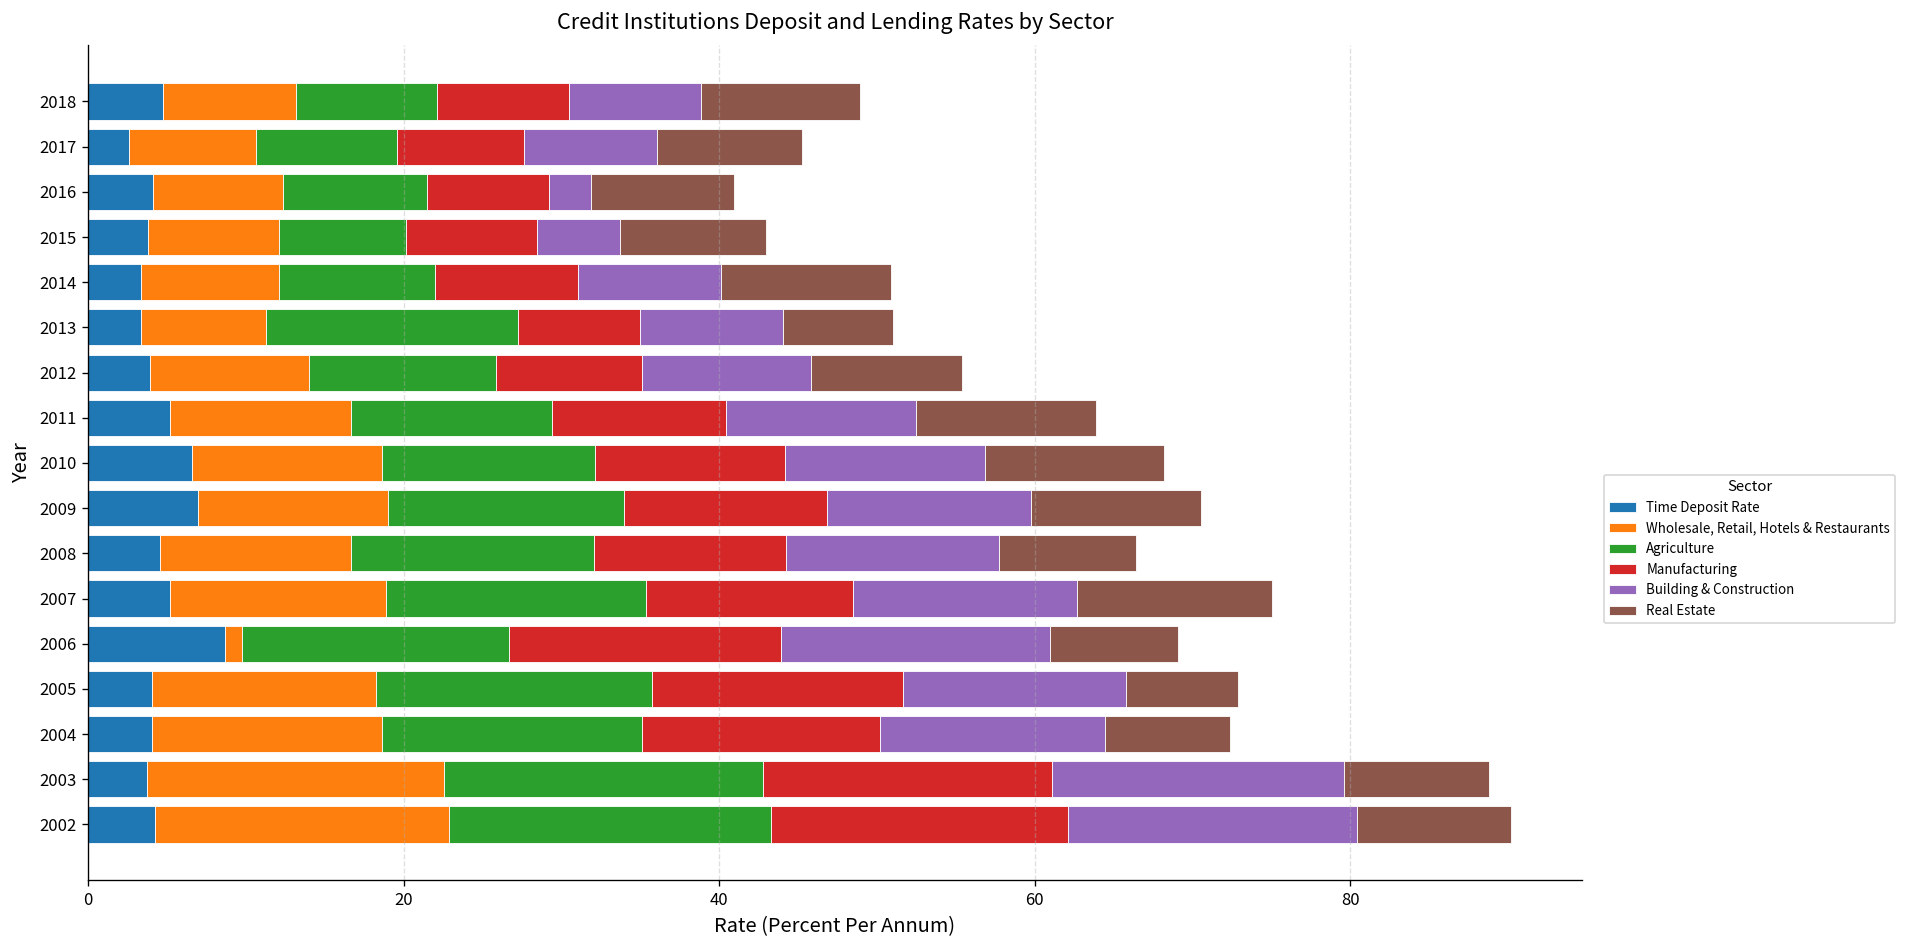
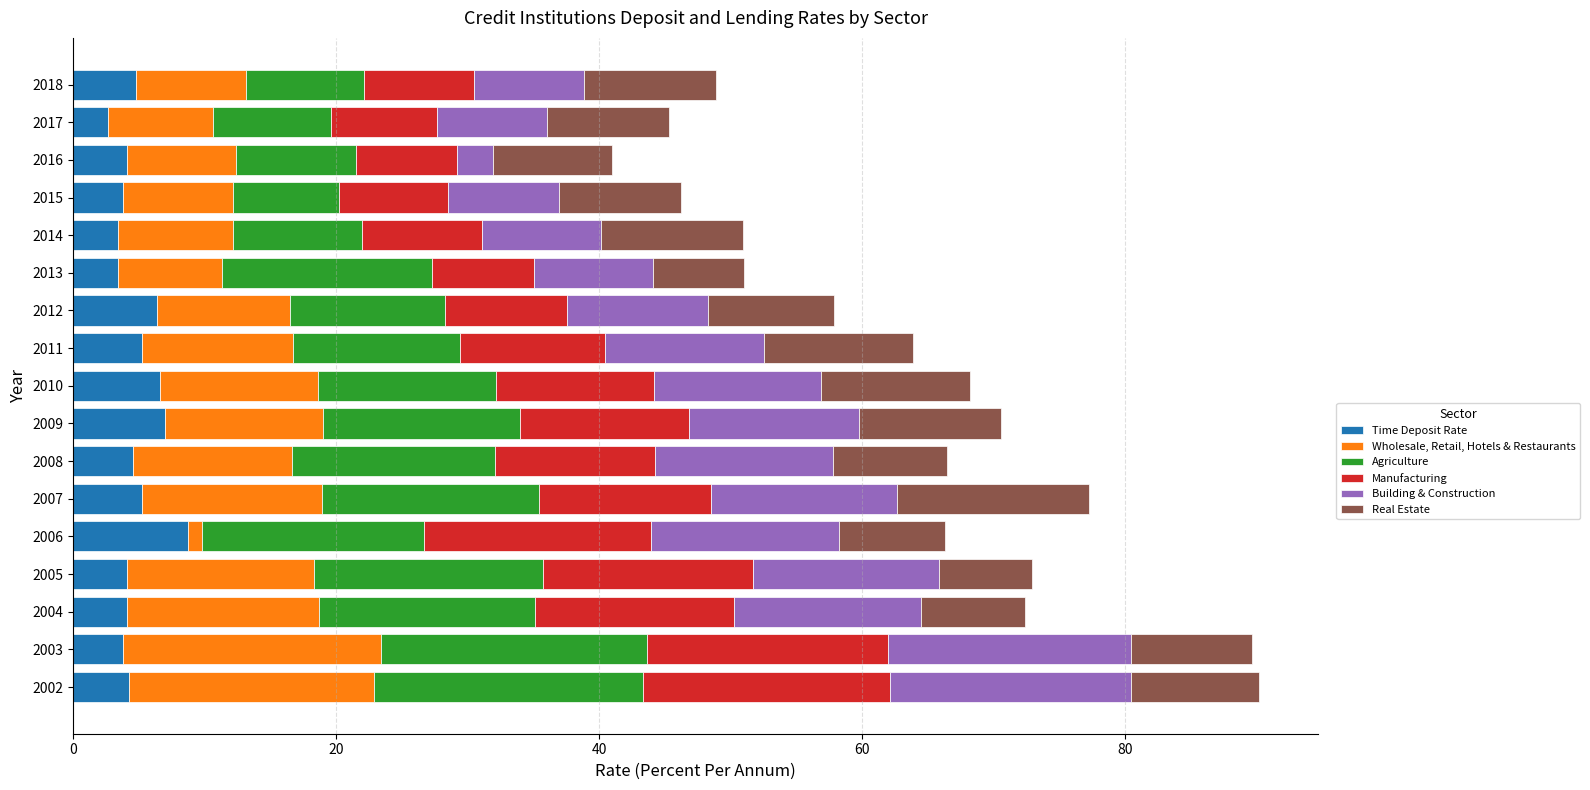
Building & Construction, 2015: 5.2 -> 8.5
Time Deposit Rate, 2012: 3.9 -> 6.4
Real Estate, 2007: 12.4 -> 14.6
Building & Construction, 2006: 17.0 -> 14.3
Wholesale, Retail, Hotels & Restaurants, 2003: 18.8 -> 19.7
